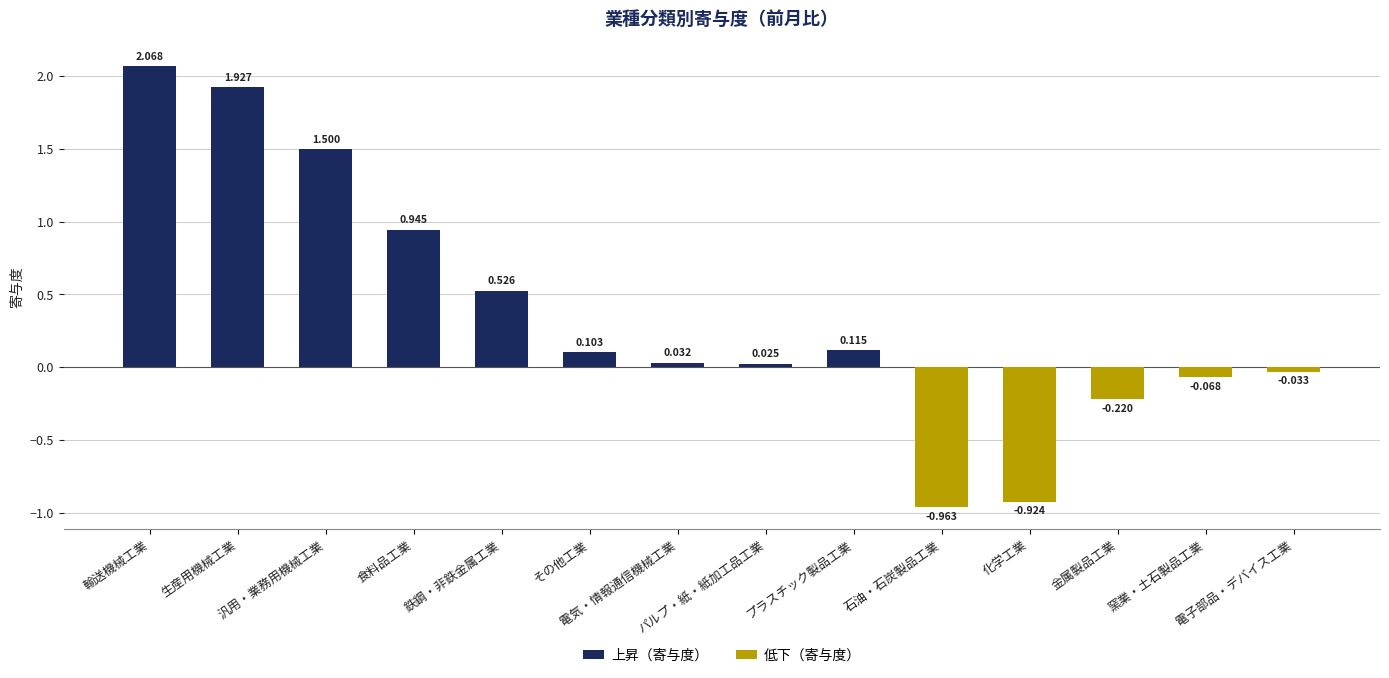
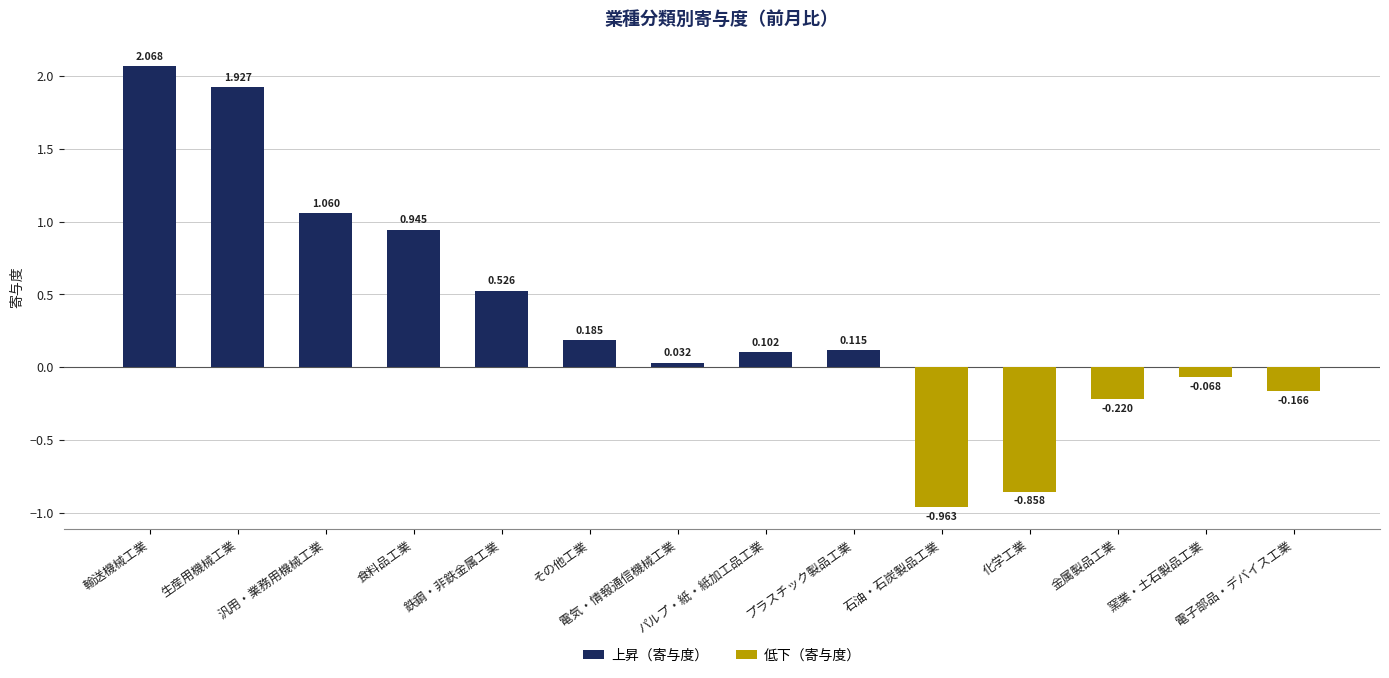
上昇（寄与度）, 汎用・業務用機械工業: 1.500 -> 1.060
上昇（寄与度）, その他工業: 0.103 -> 0.185
上昇（寄与度）, パルプ・紙・紙加工品工業: 0.025 -> 0.102
低下（寄与度）, 化学工業: -0.924 -> -0.858
低下（寄与度）, 電子部品・デバイス工業: -0.033 -> -0.166
